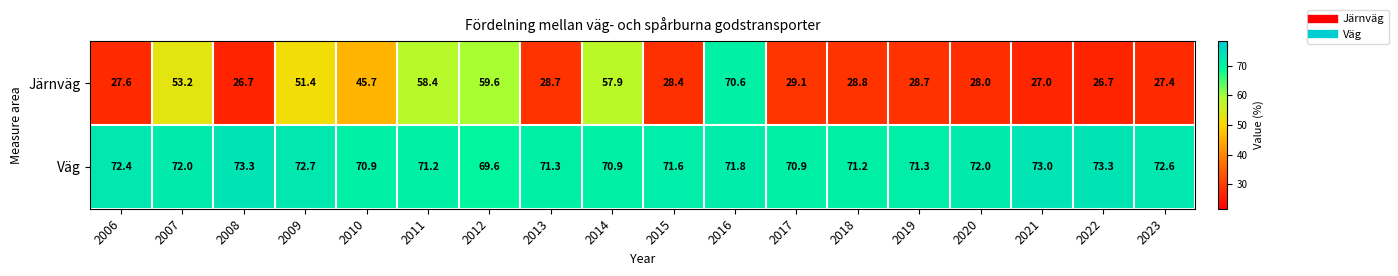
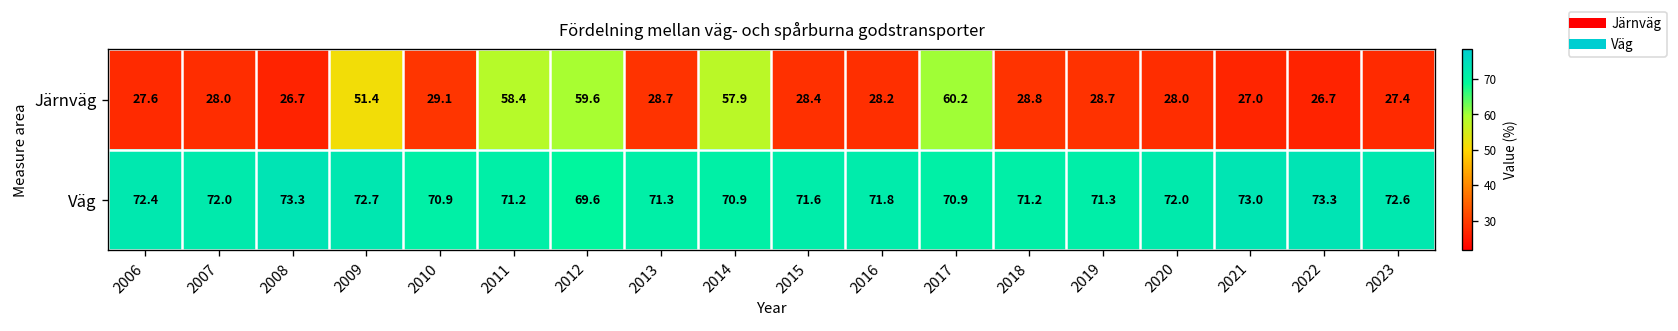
Järnväg, 2007: 53.2 -> 28.0
Järnväg, 2010: 45.7 -> 29.1
Järnväg, 2016: 70.6 -> 28.2
Järnväg, 2017: 29.1 -> 60.2
